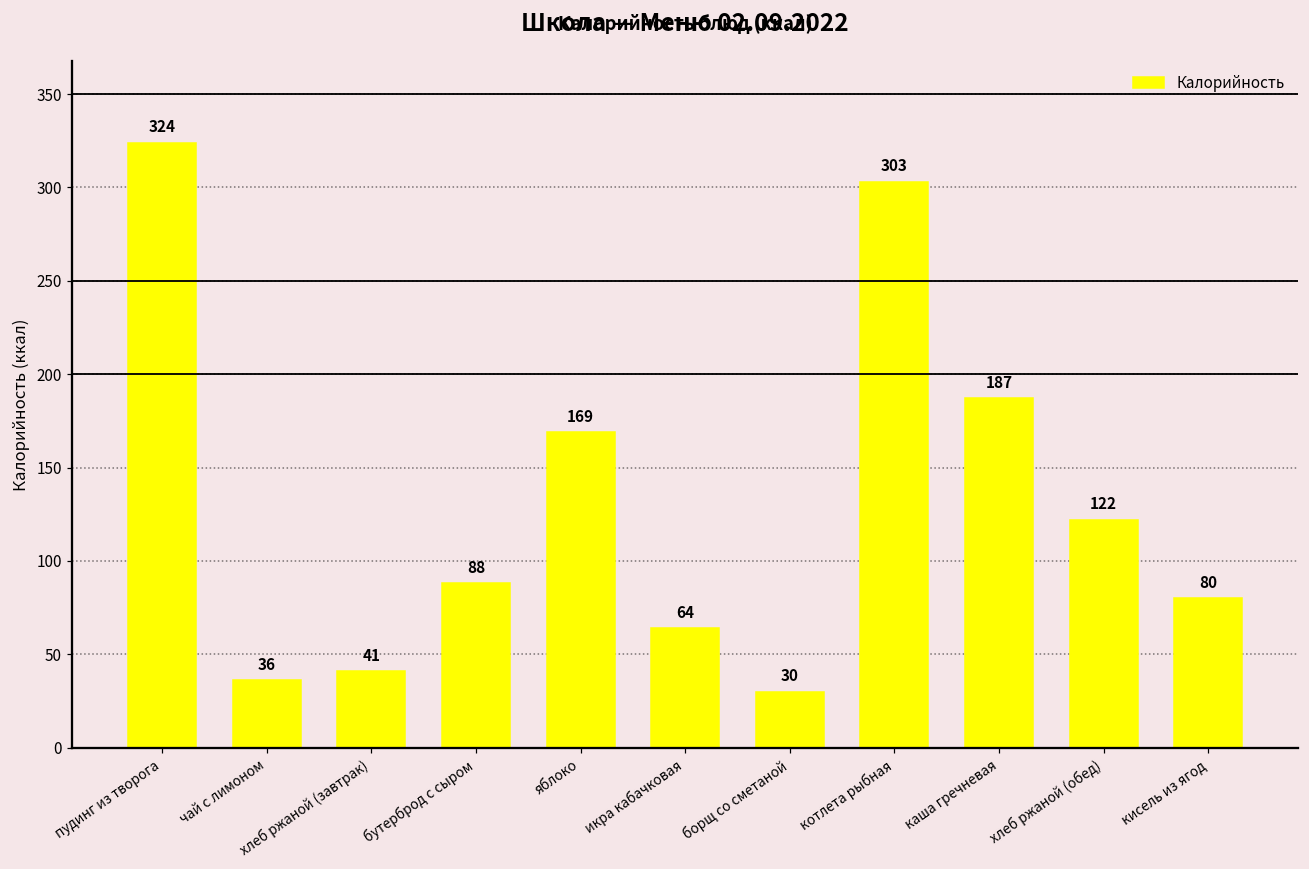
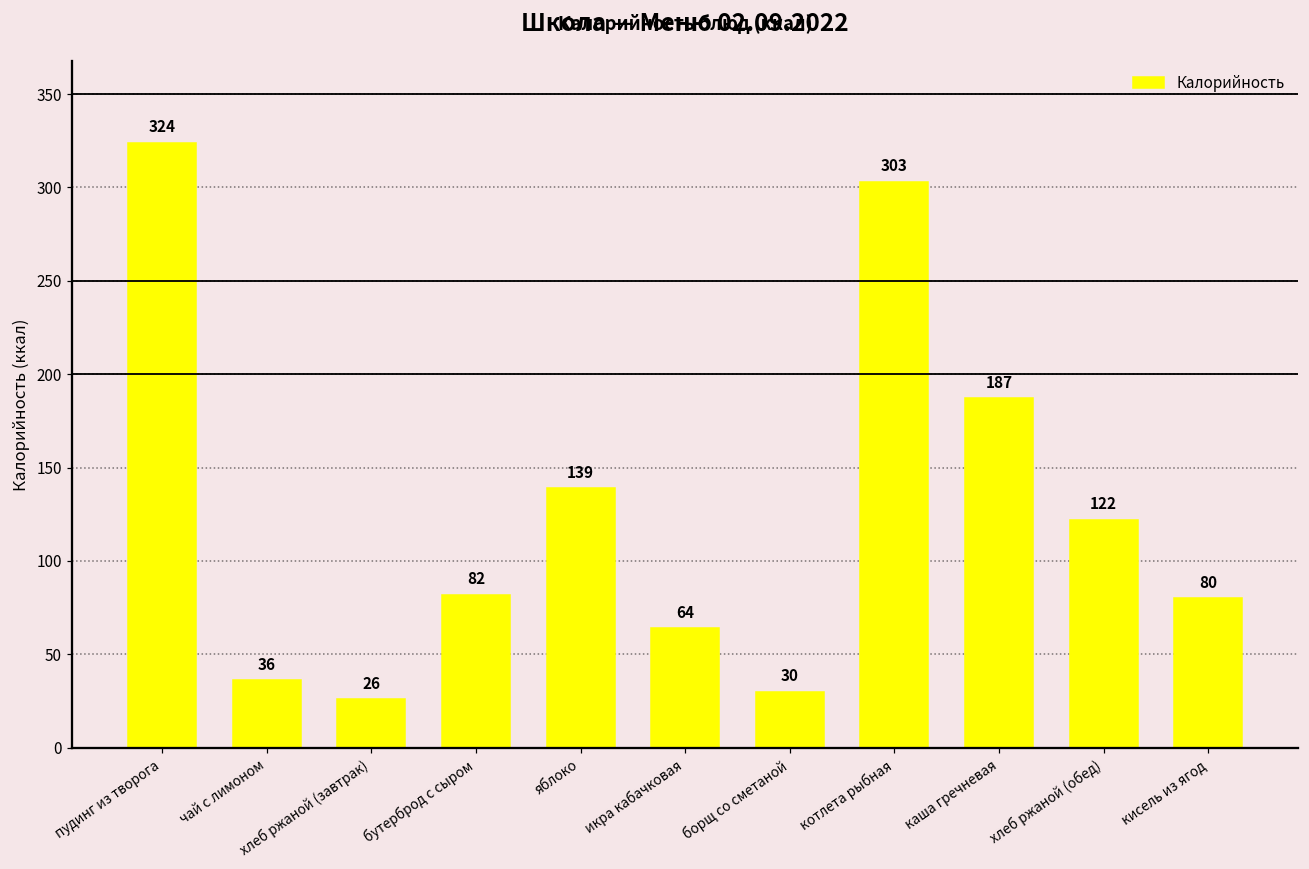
хлеб ржаной (завтрак): 41 -> 26
бутерброд с сыром: 88 -> 82
яблоко: 169 -> 139
